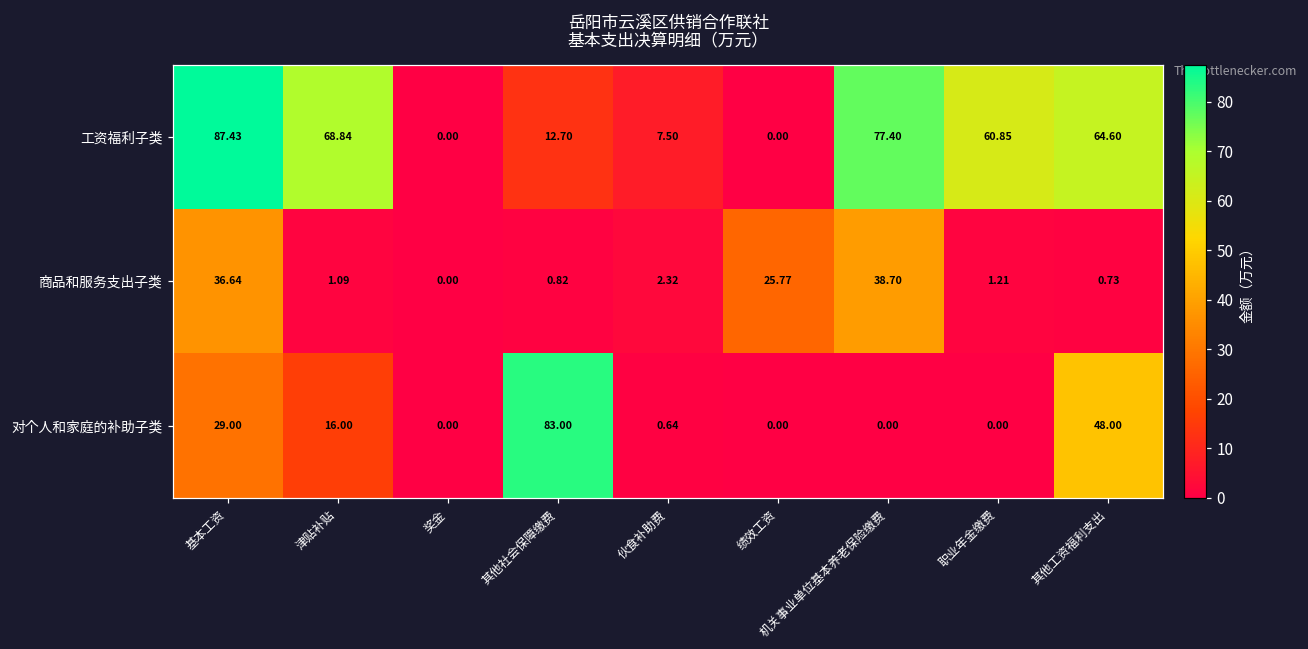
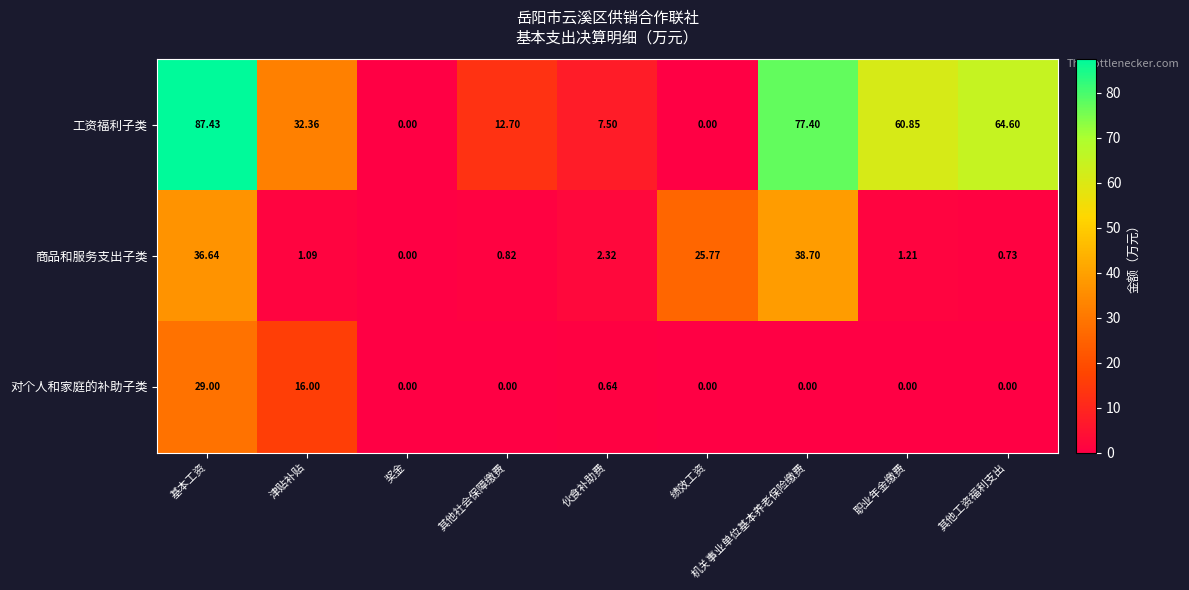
工资福利子类, 津贴补贴: 68.84 -> 32.36
对个人和家庭的补助子类, 其他社会保障缴费: 83.00 -> 0.00
对个人和家庭的补助子类, 其他工资福利支出: 48.00 -> 0.00
